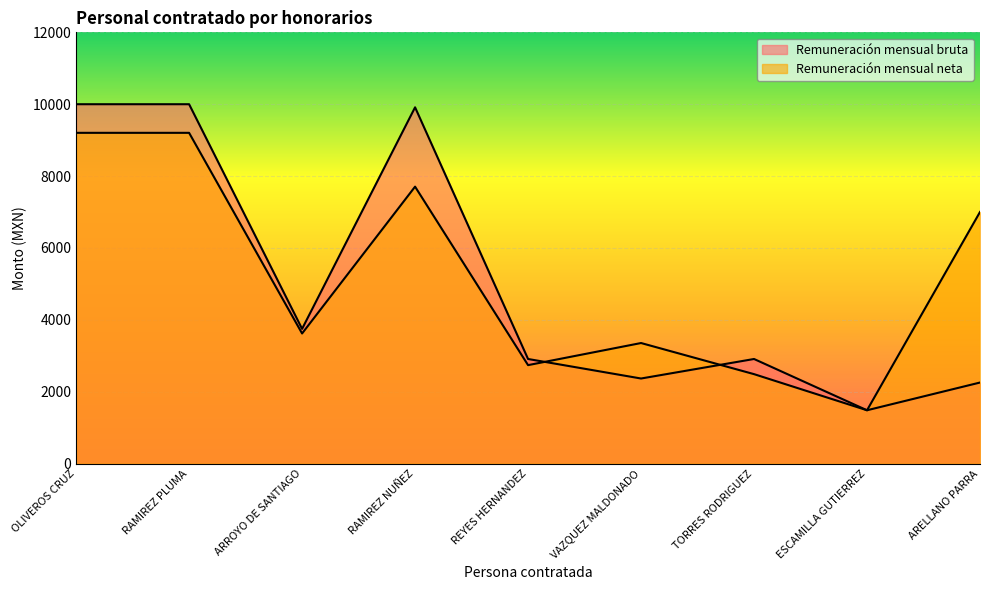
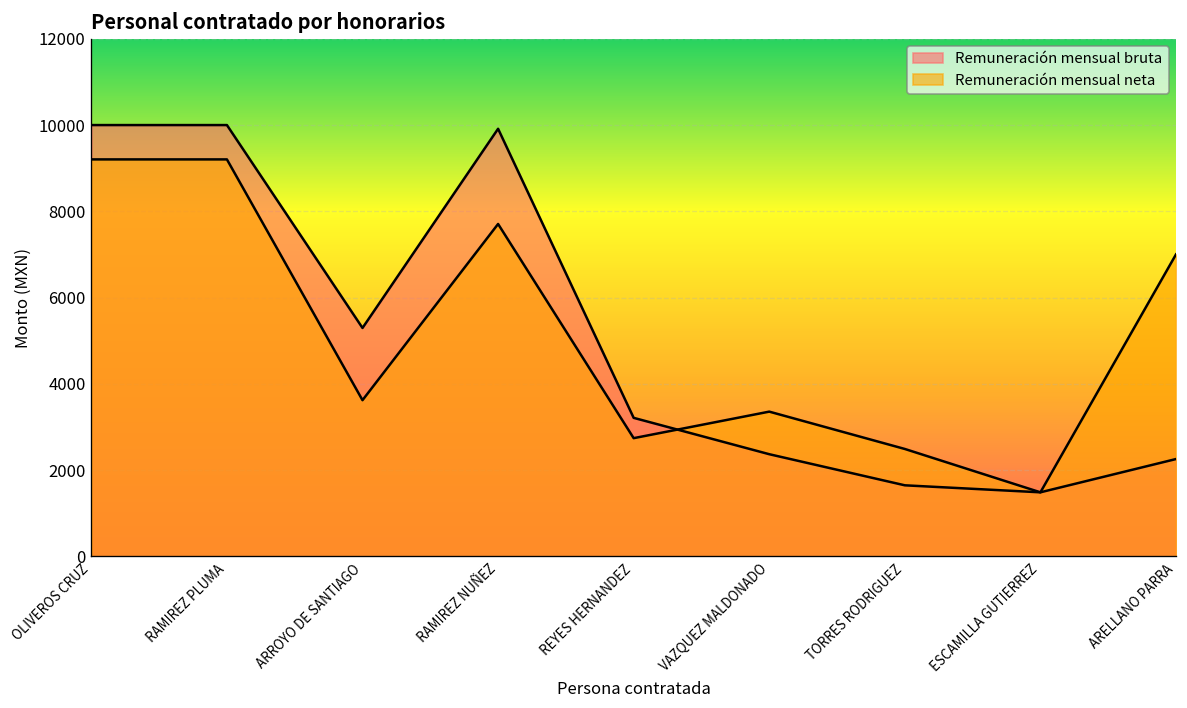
Remuneración mensual bruta, ARROYO DE SANTIAGO: 3800 -> 5300
Remuneración mensual bruta, REYES HERNANDEZ: 2900 -> 3200
Remuneración mensual bruta, TORRES RODRIGUEZ: 2900 -> 1600
